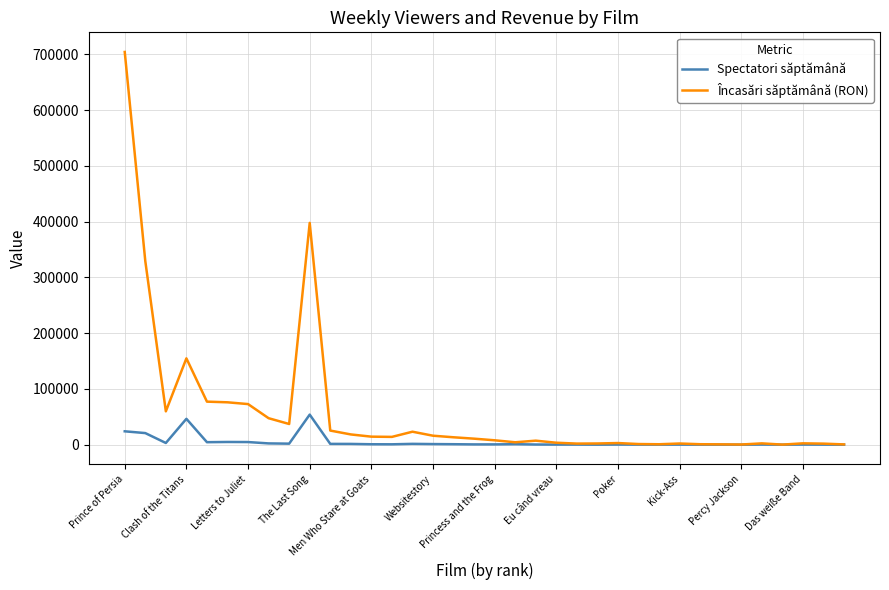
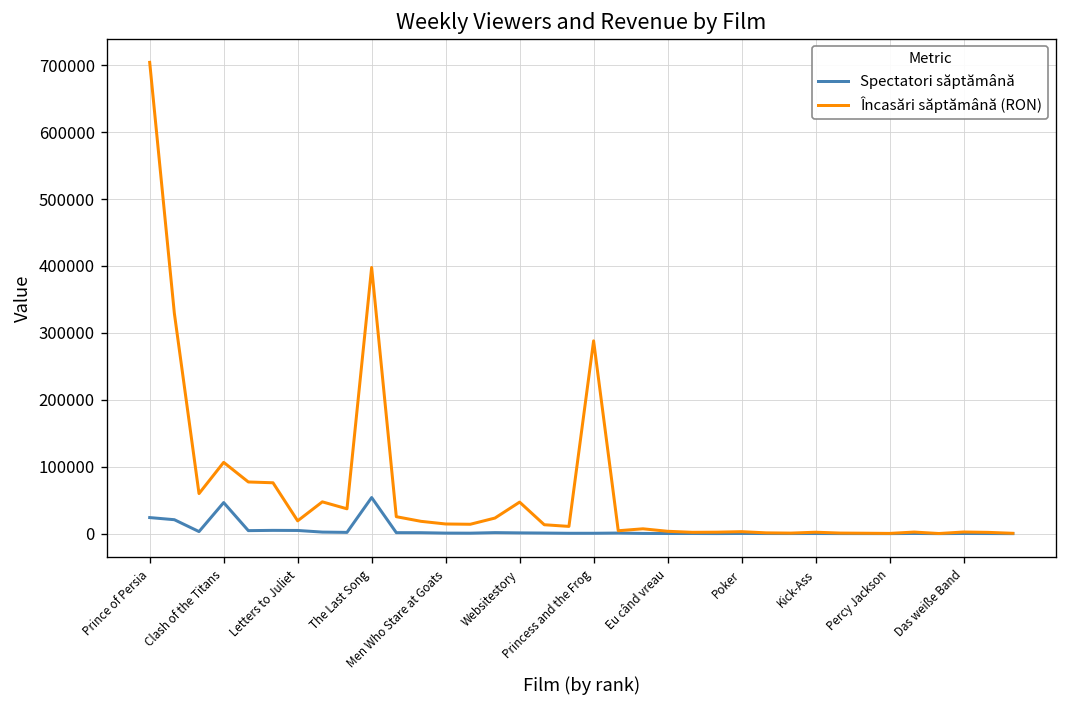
Încasări săptămână (RON), Clash of the Titans: 150000 -> 110000
Încasări săptămână (RON), Letters to Juliet: 70000 -> 20000
Încasări săptămână (RON), Websitestory: 20000 -> 50000
Încasări săptămână (RON), Princess and the Frog: 10000 -> 290000
